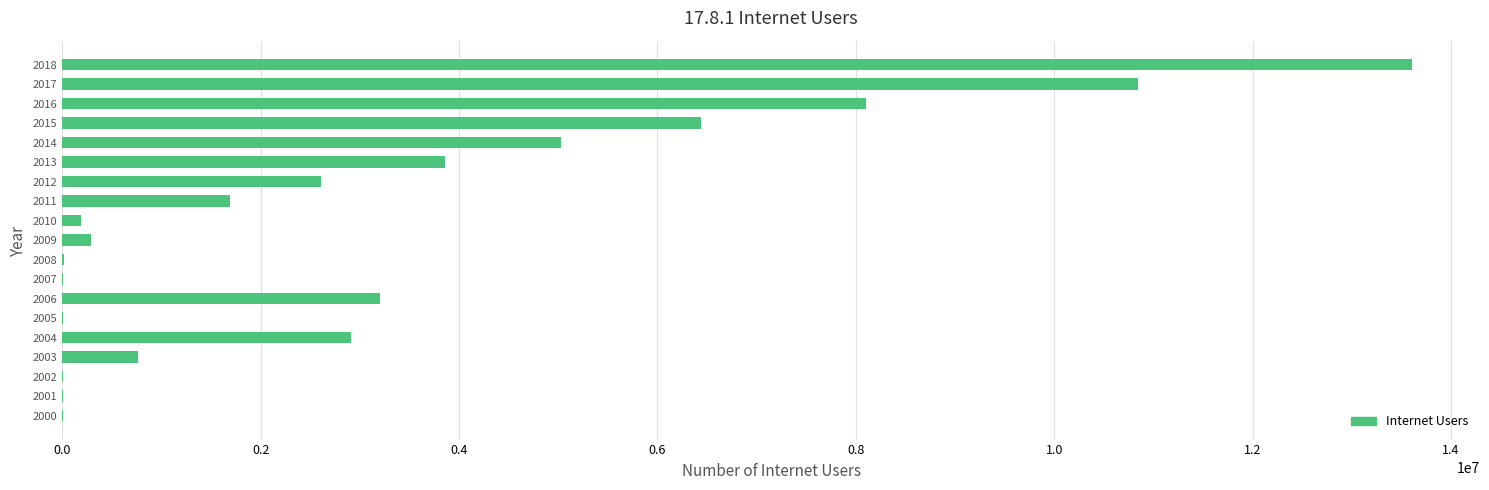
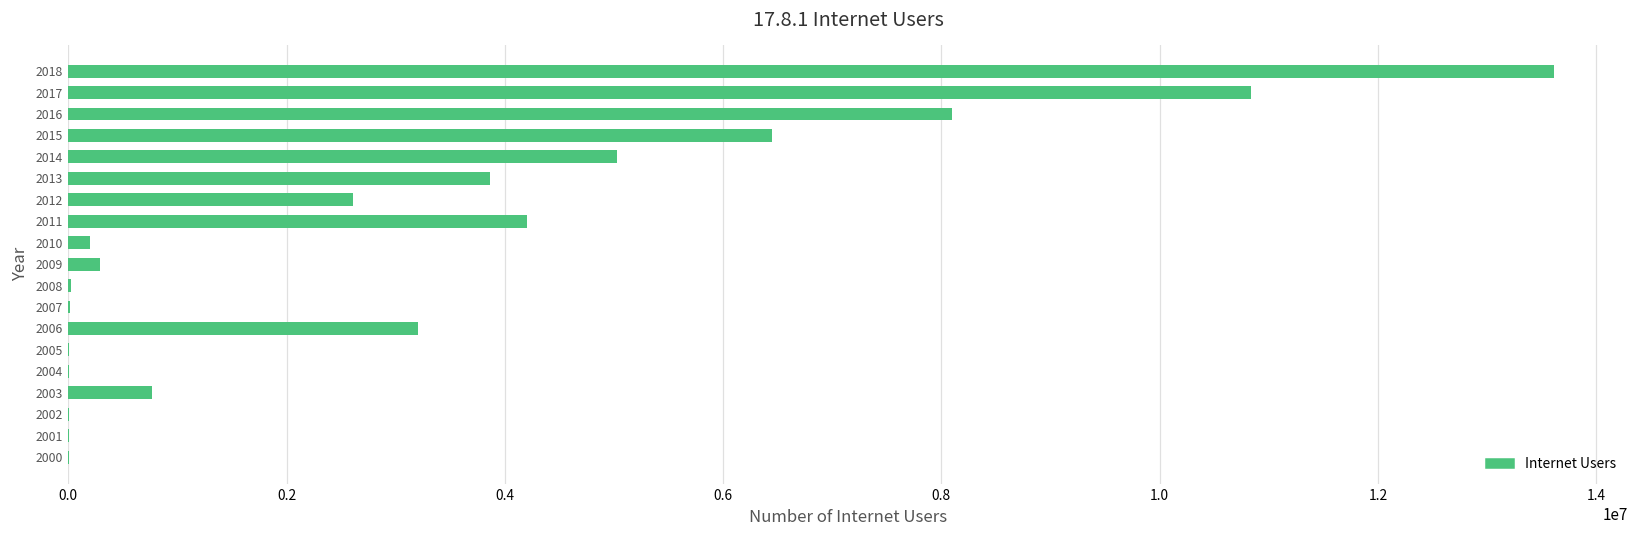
2011: 1700000 -> 4200000
2004: 2900000 -> 0
